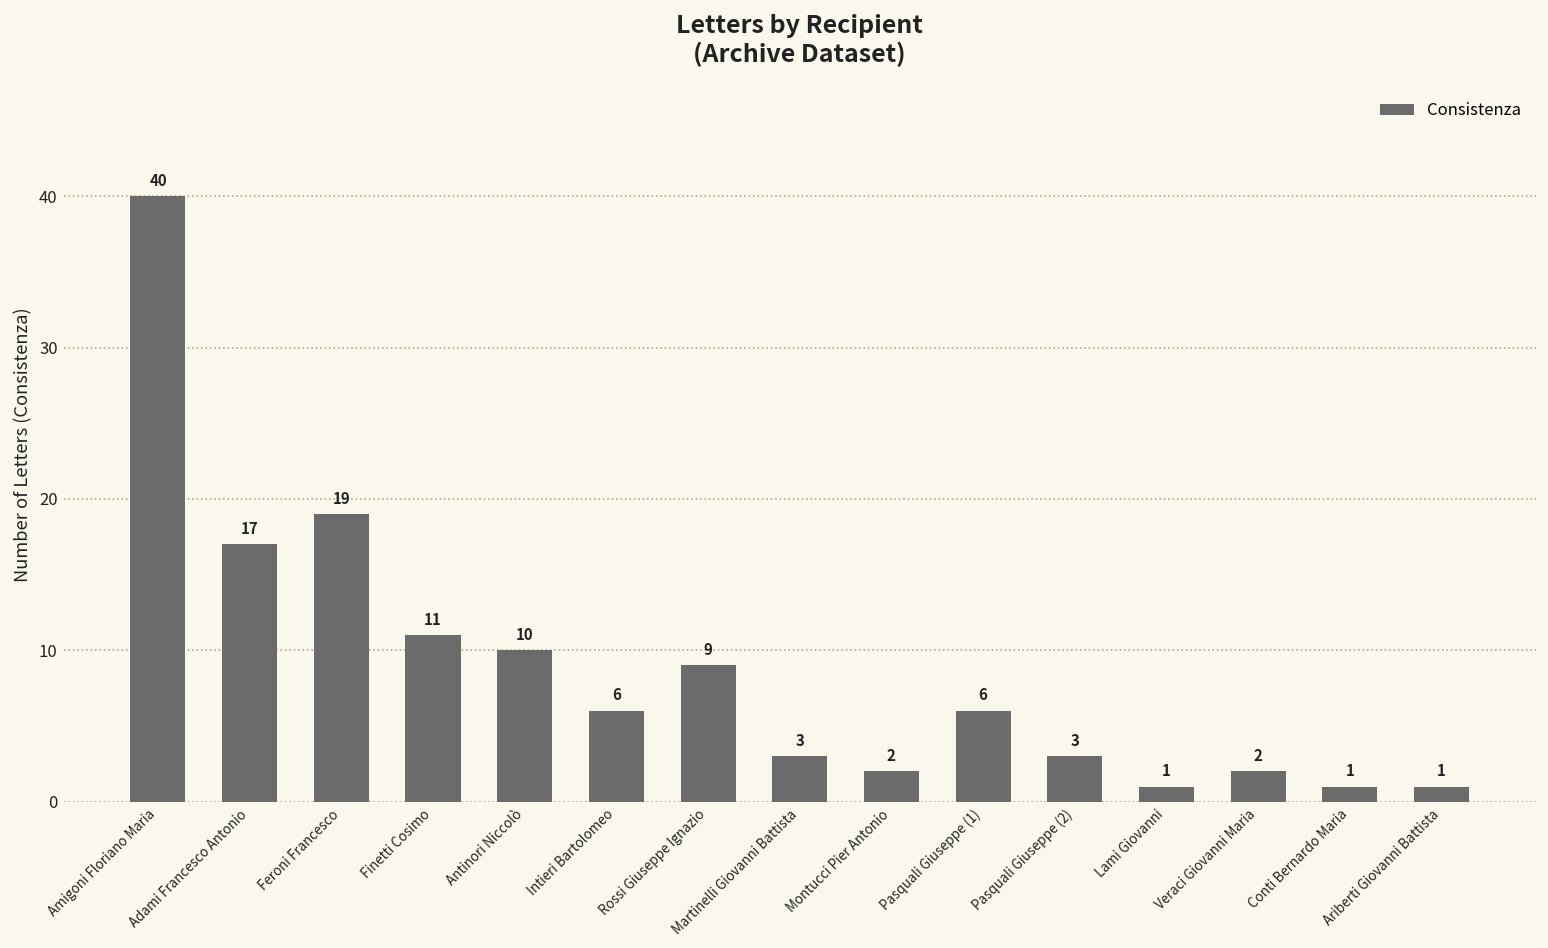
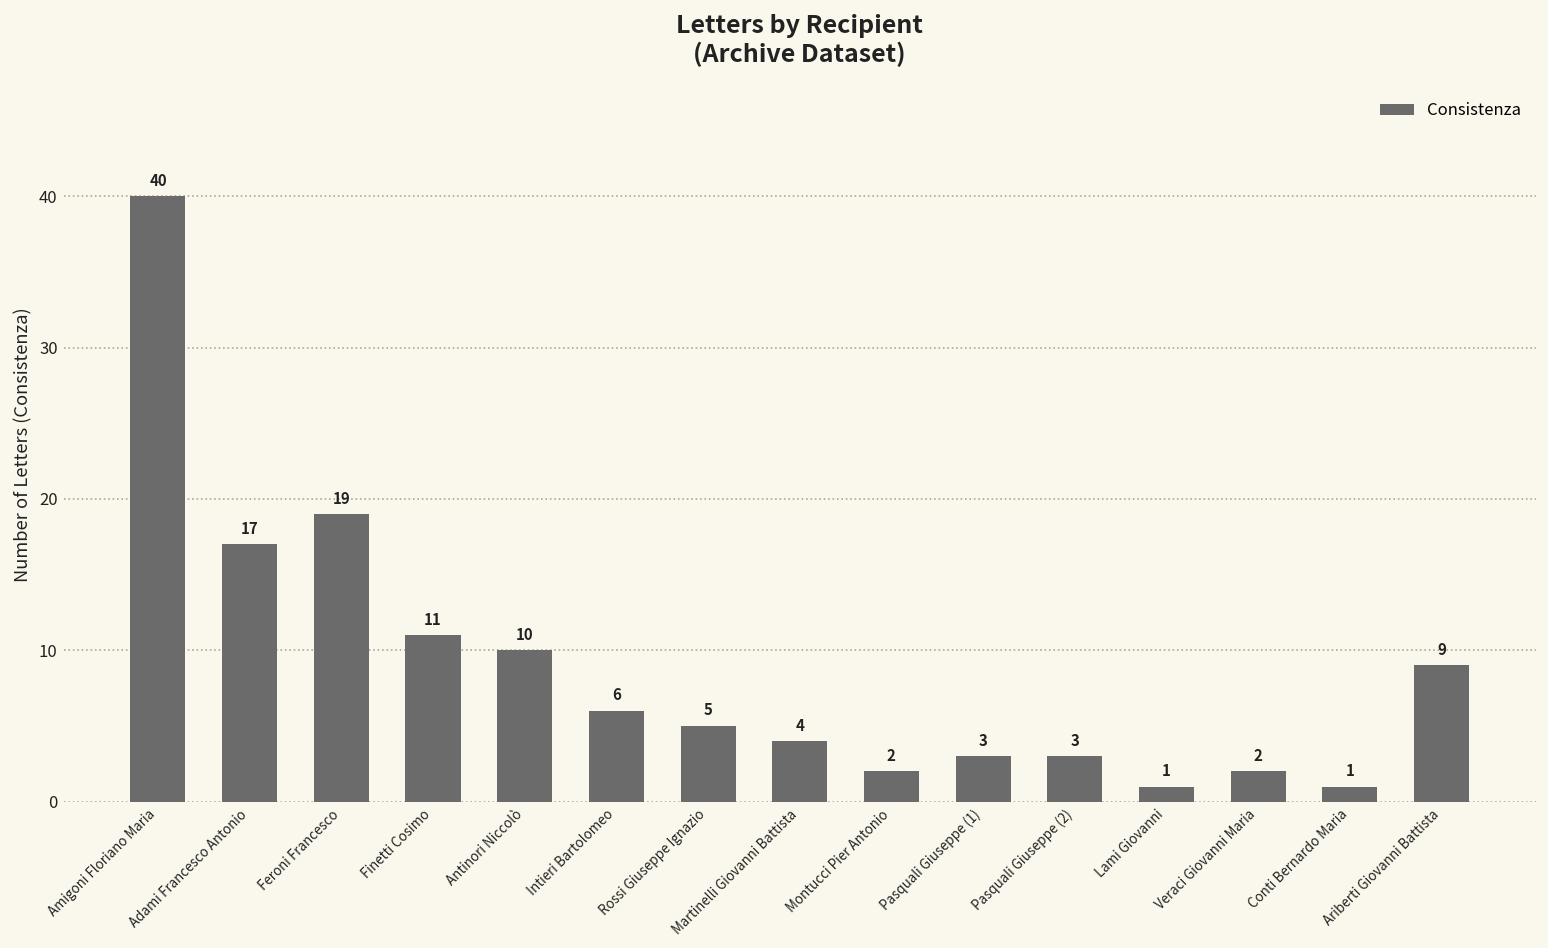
Rossi Giuseppe Ignazio: 9 -> 5
Martinelli Giovanni Battista: 3 -> 4
Pasquali Giuseppe (1): 6 -> 3
Ariberti Giovanni Battista: 1 -> 9
